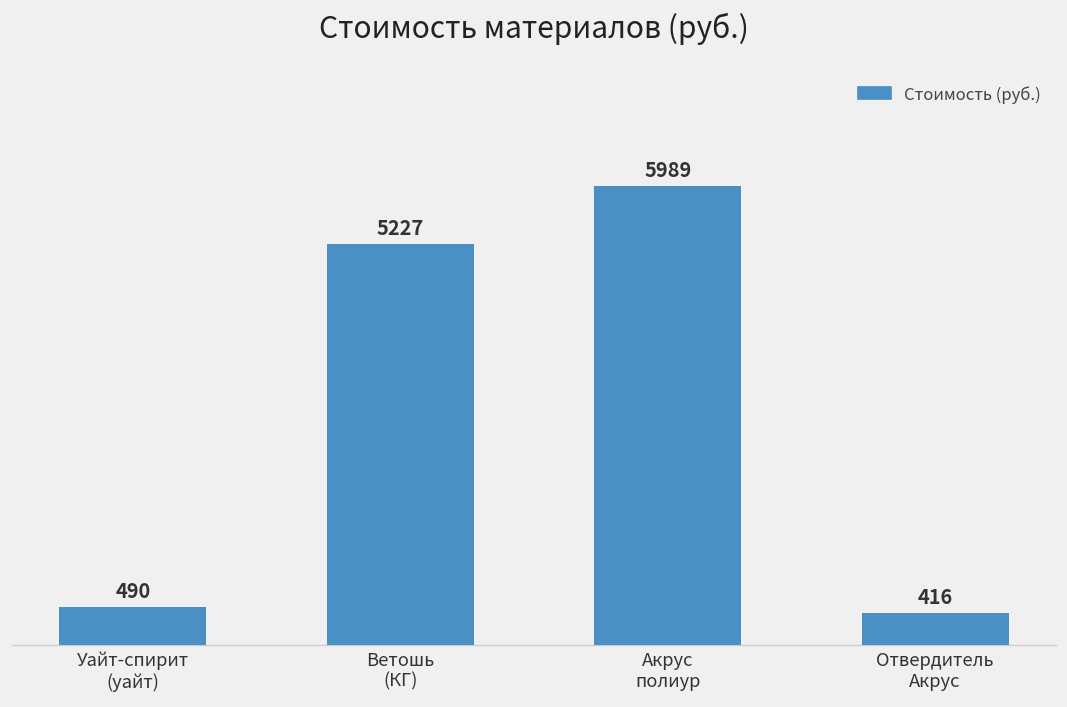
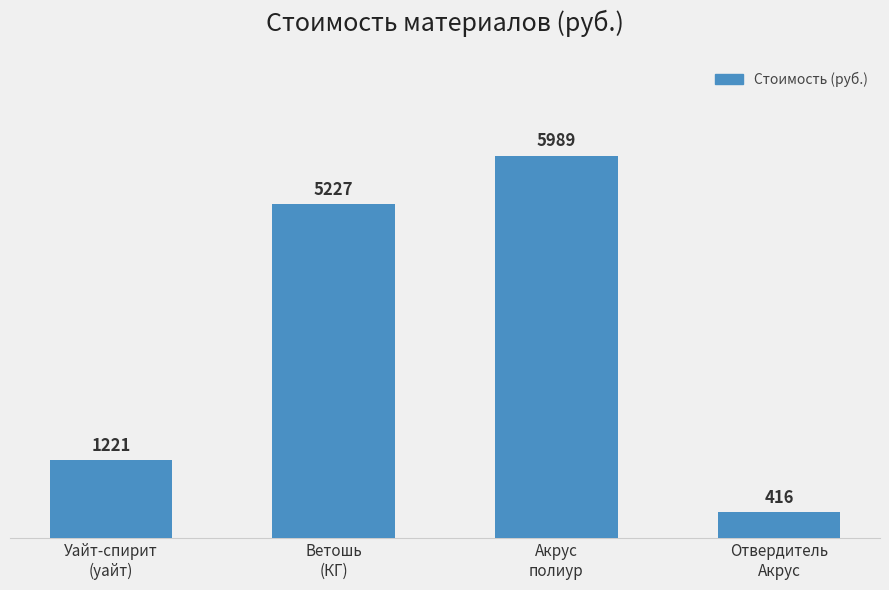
Уайт-спирит (уайт): 490 -> 1221
